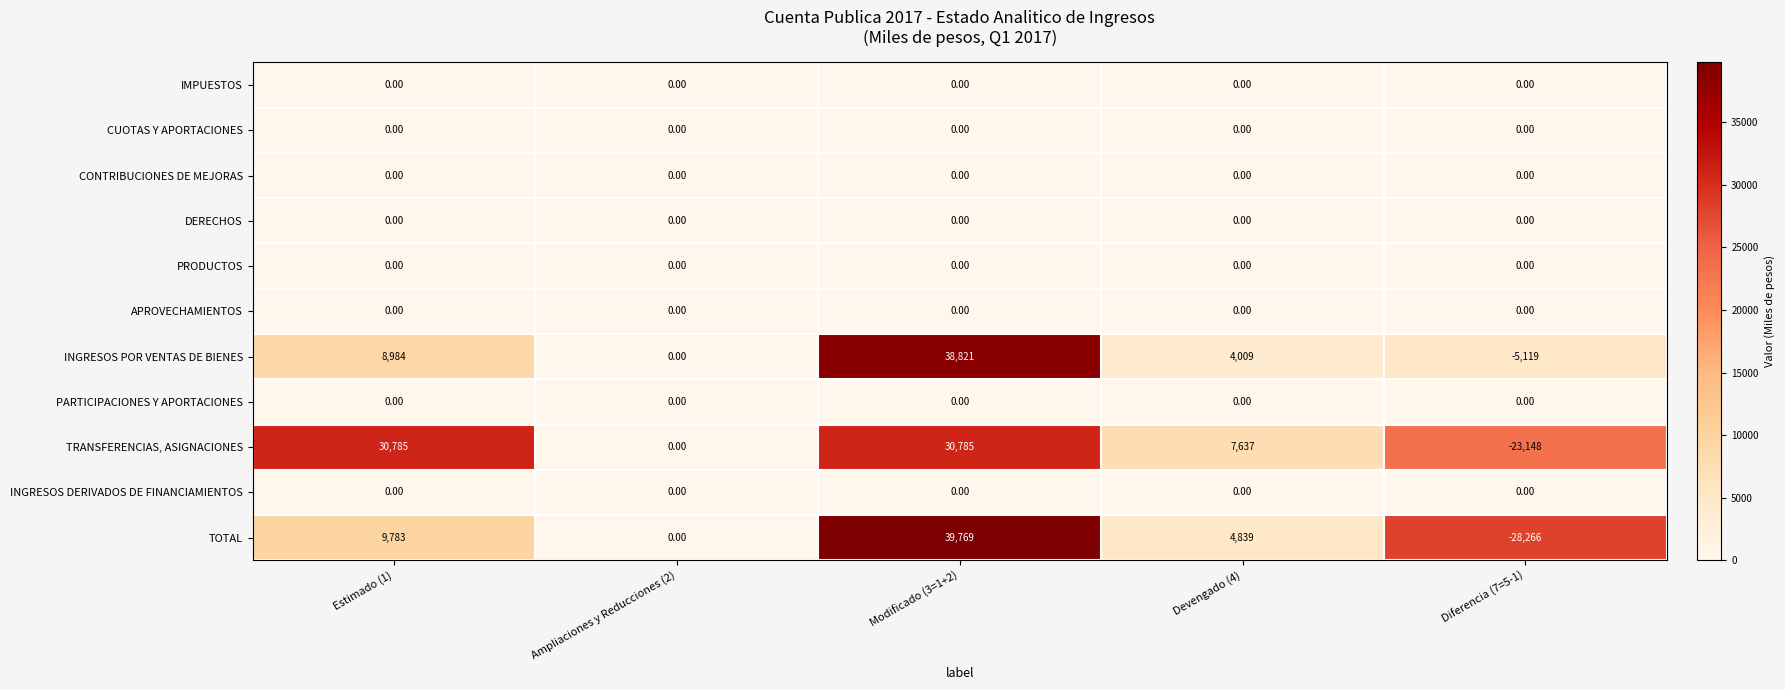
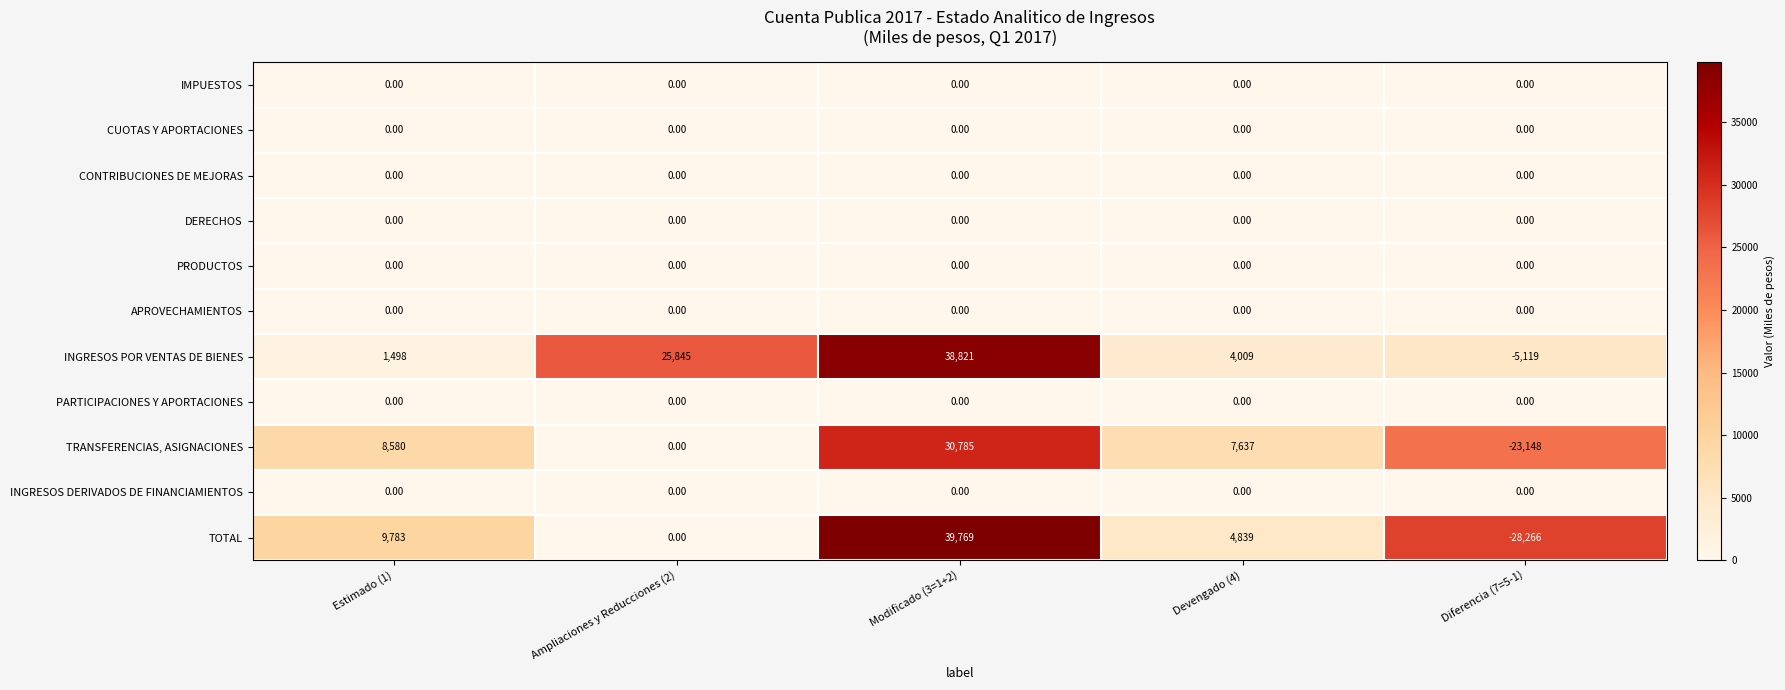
INGRESOS POR VENTAS DE BIENES, Estimado (1): 8,984 -> 1,498
INGRESOS POR VENTAS DE BIENES, Ampliaciones y Reducciones (2): 0.00 -> 25,845
TRANSFERENCIAS, ASIGNACIONES, Estimado (1): 30,785 -> 8,580
